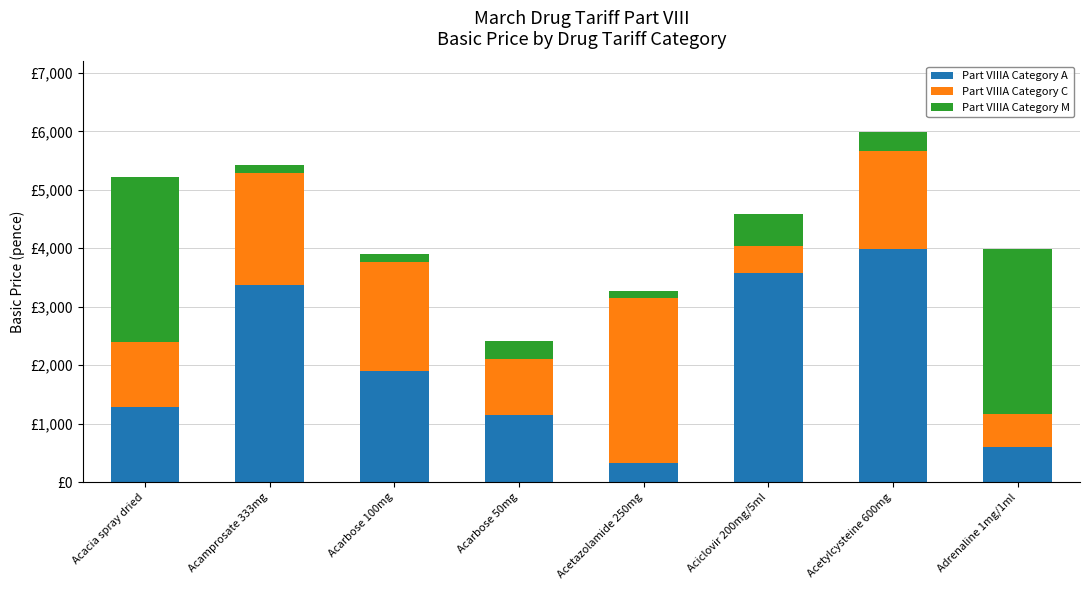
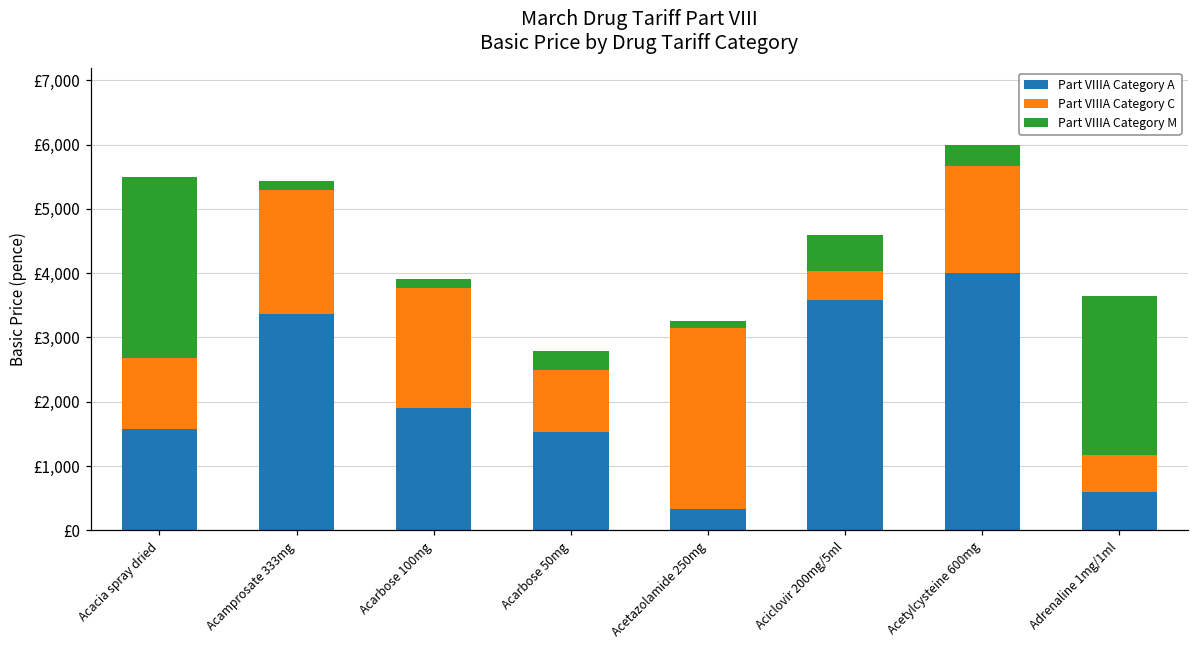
Part VIIIA Category A, Acacia spray dried: £1,300 -> £1,600
Part VIIIA Category A, Acarbose 50mg: £1,200 -> £1,500
Part VIIIA Category M, Adrenaline 1mg/1ml: £2,800 -> £2,500
